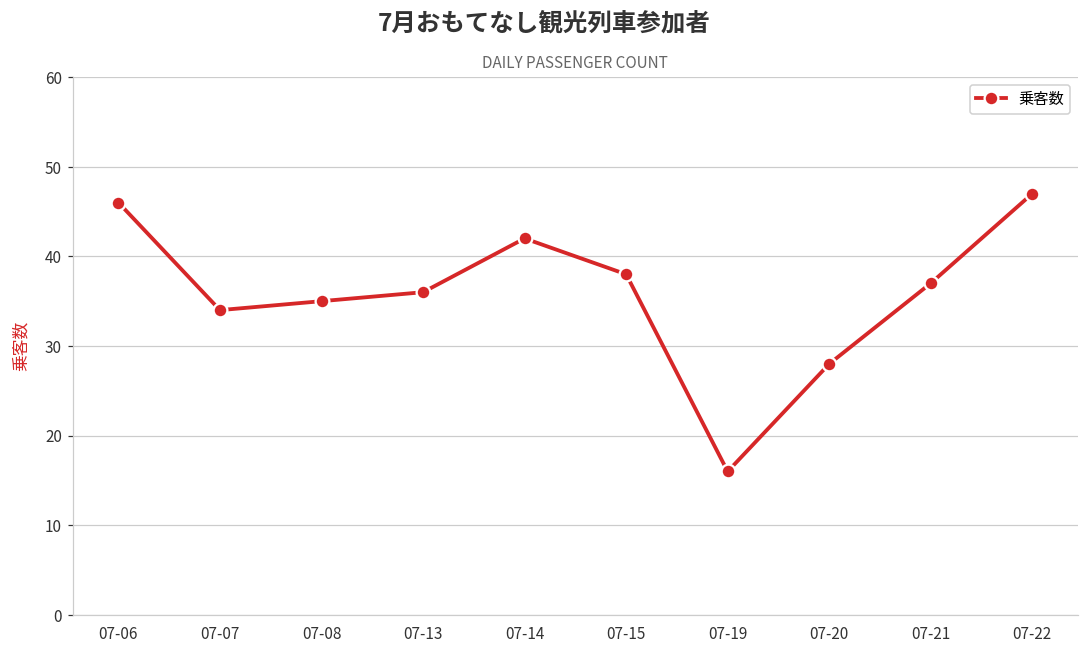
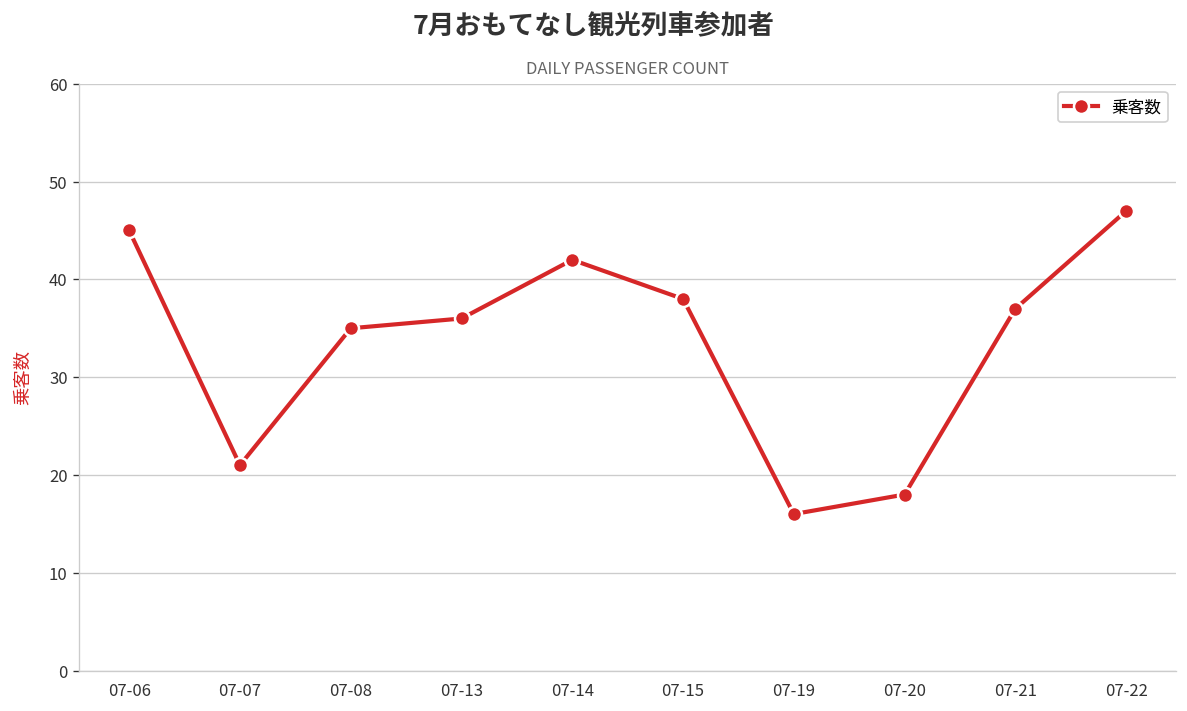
07-06: 46 -> 45
07-07: 34 -> 21
07-20: 28 -> 18
